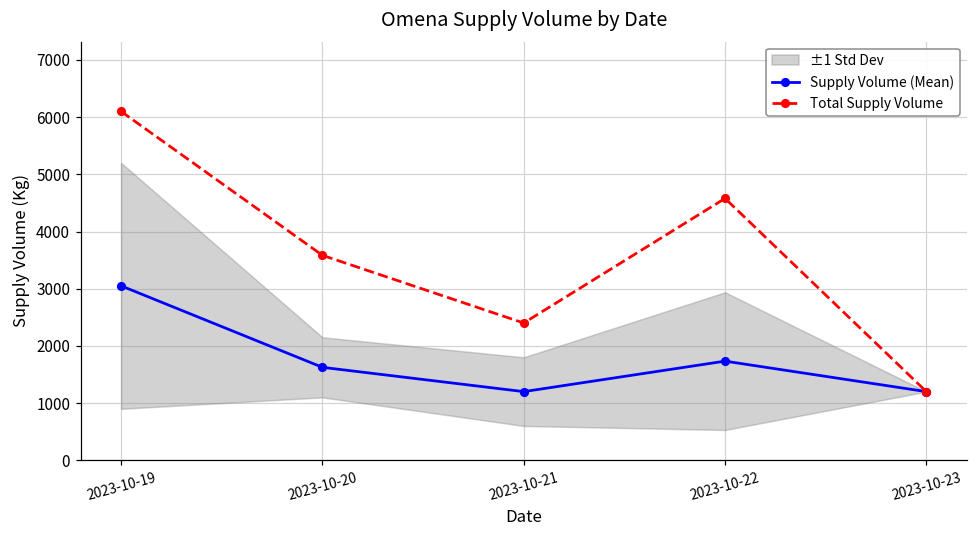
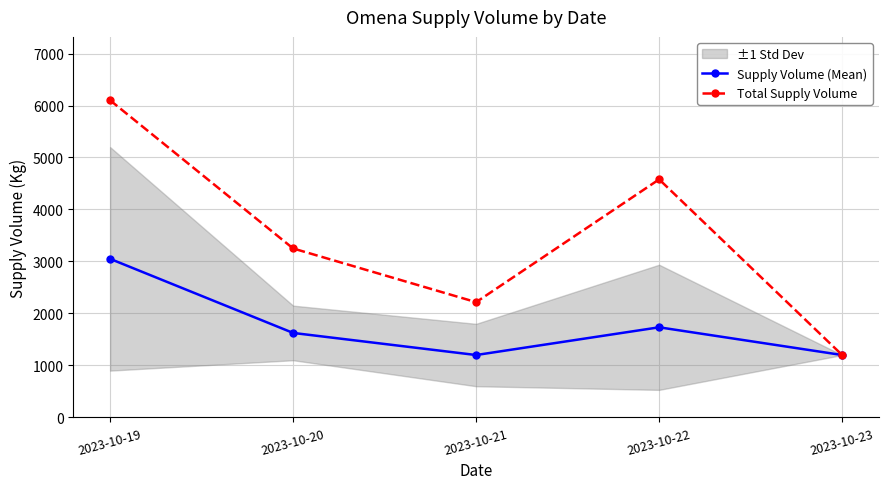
Total Supply Volume, 2023-10-20: 3600 -> 3300
Total Supply Volume, 2023-10-21: 2400 -> 2200
